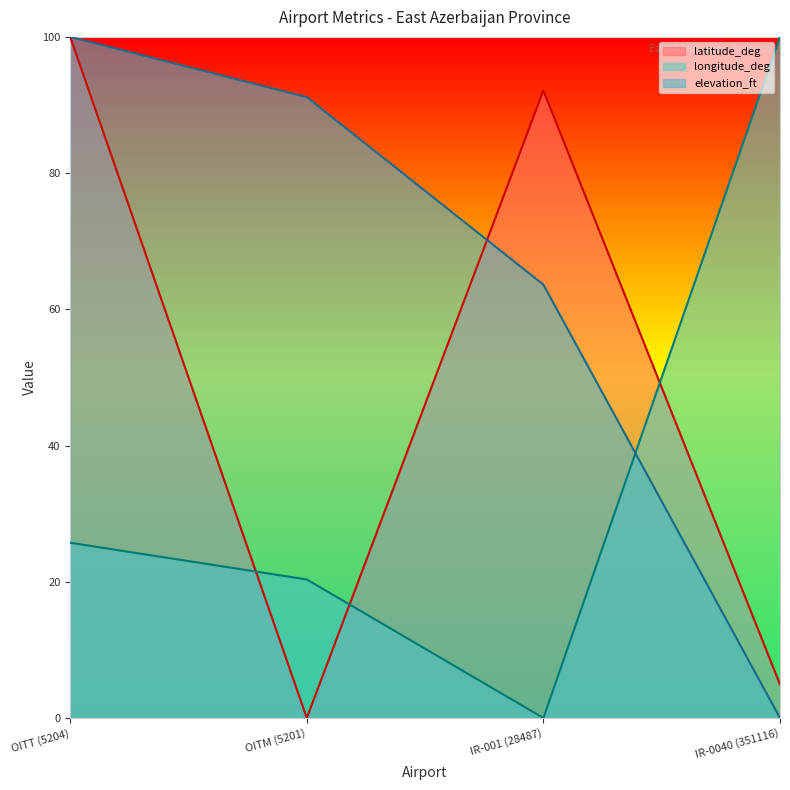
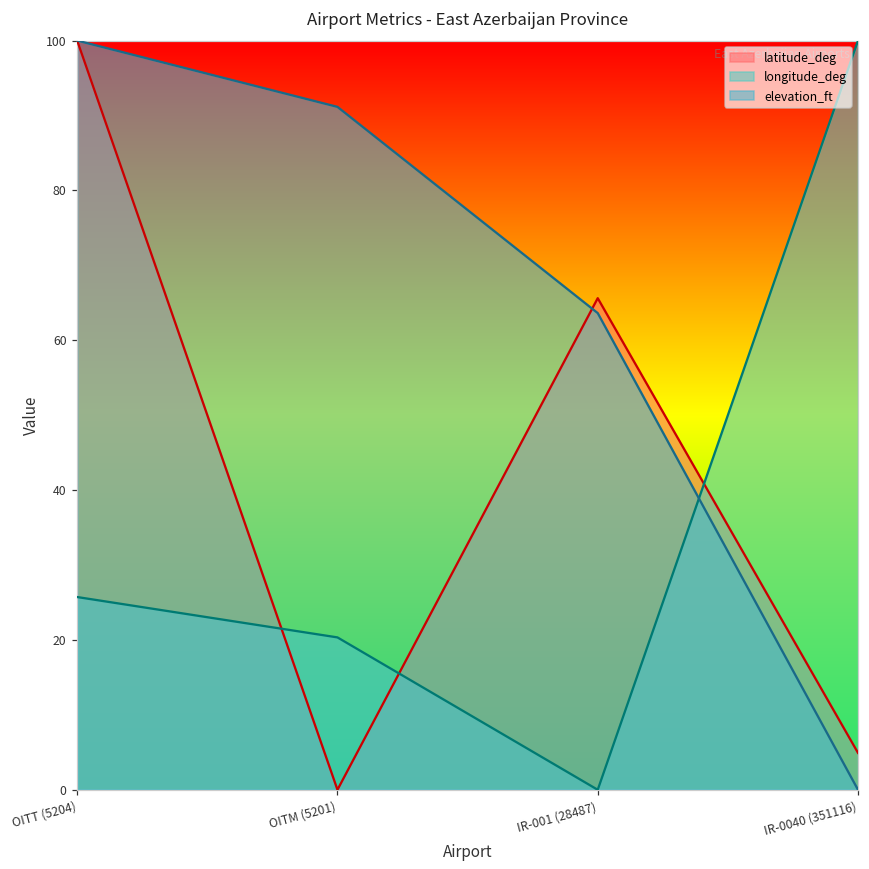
latitude_deg, IR-001 (28487): 92 -> 66
